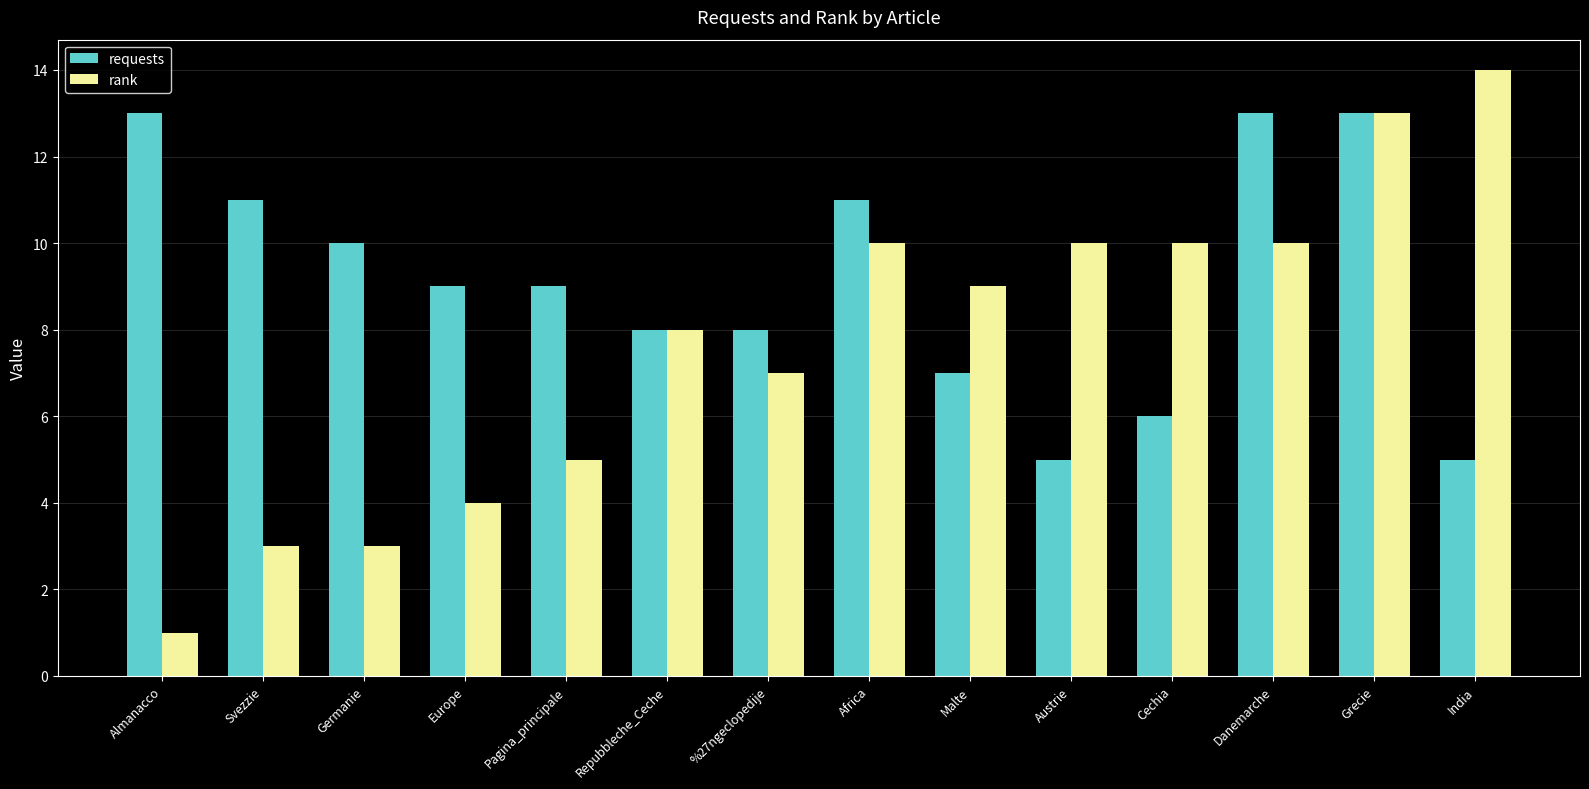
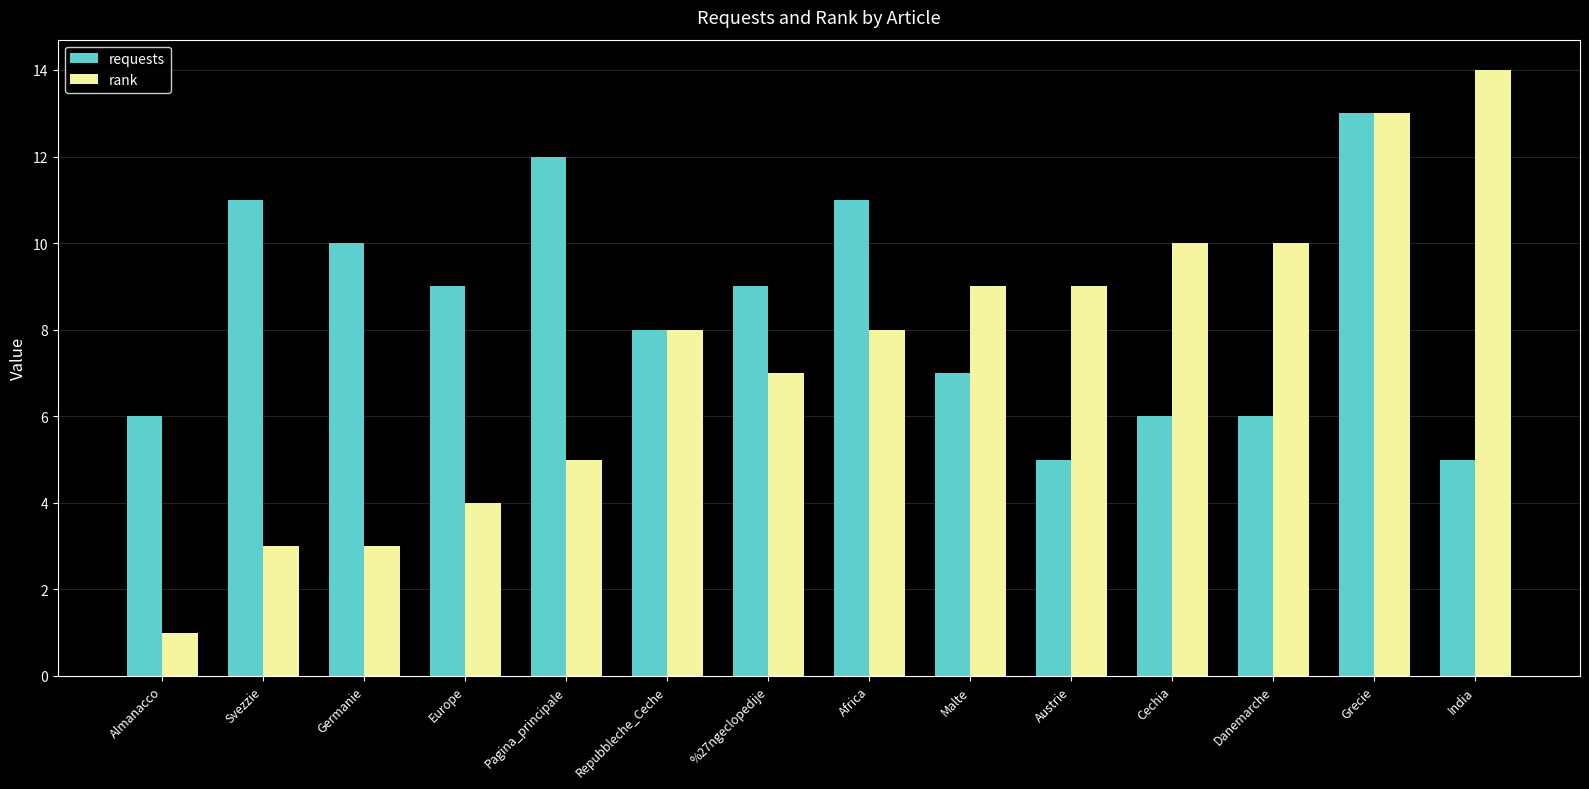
requests, Almanacco: 13 -> 6
requests, Pagina_principale: 9 -> 12
requests, %27ngeclopedije: 8 -> 9
rank, Africa: 10 -> 8
rank, Austrie: 10 -> 9
requests, Danemarche: 13 -> 6
